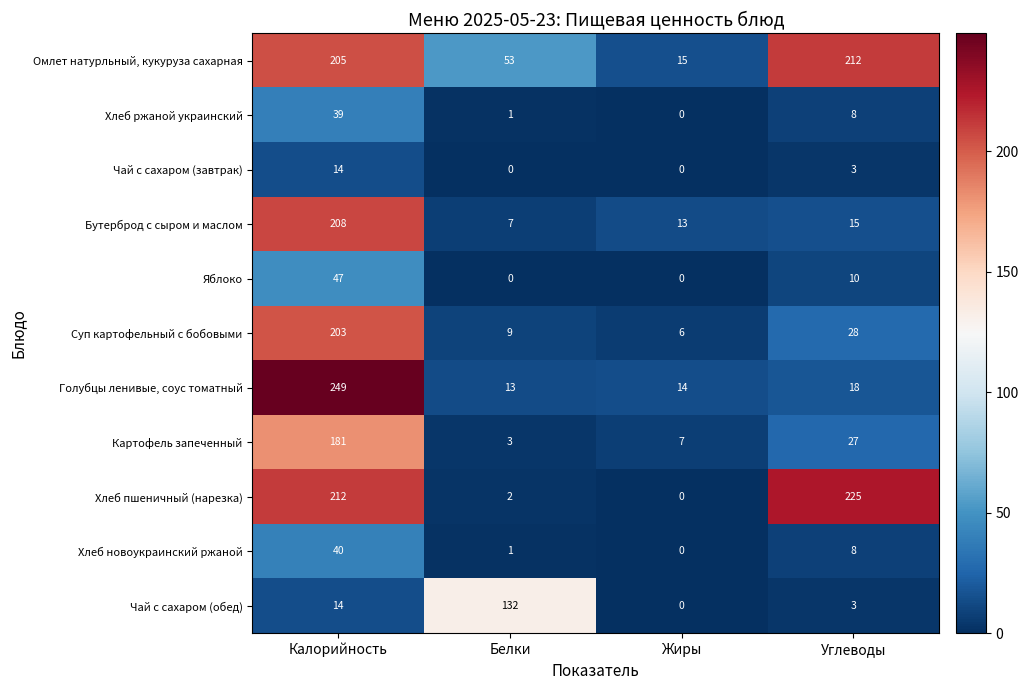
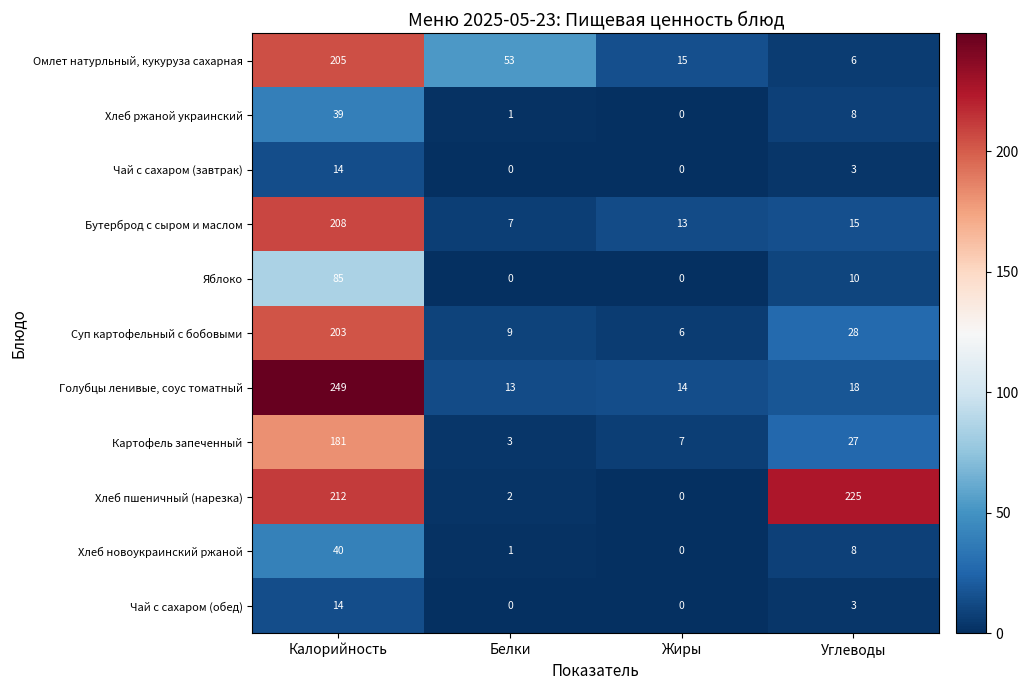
Омлет натурльный, кукуруза сахарная, Углеводы: 212 -> 6
Яблоко, Калорийность: 47 -> 85
Чай с сахаром (обед), Белки: 132 -> 0
